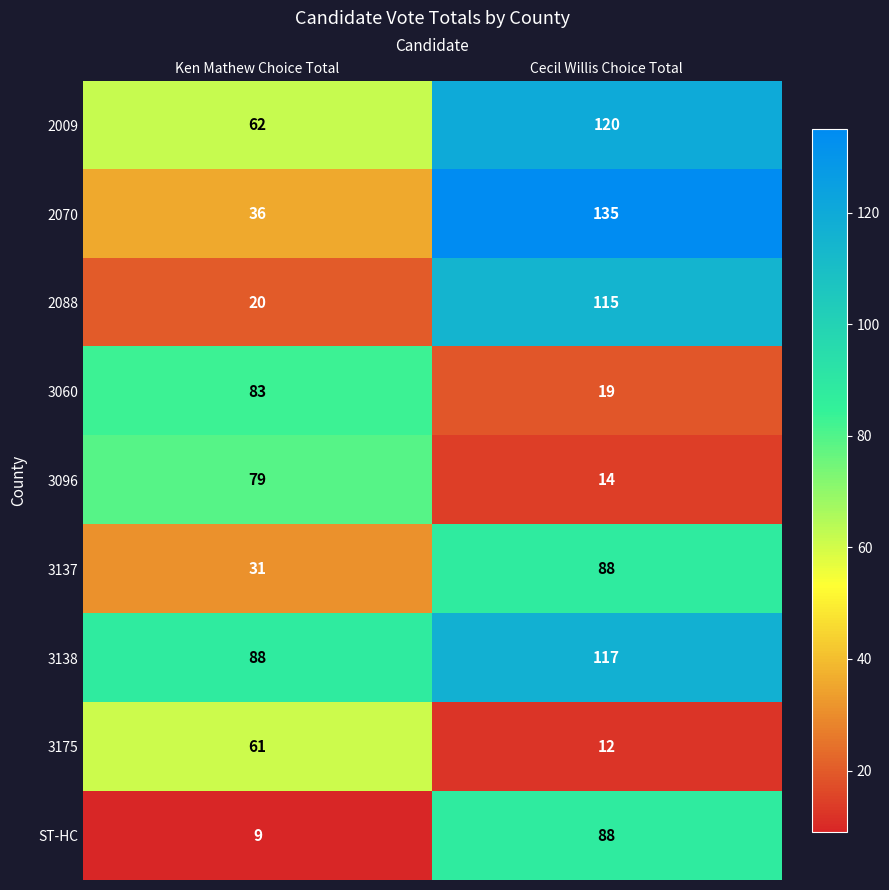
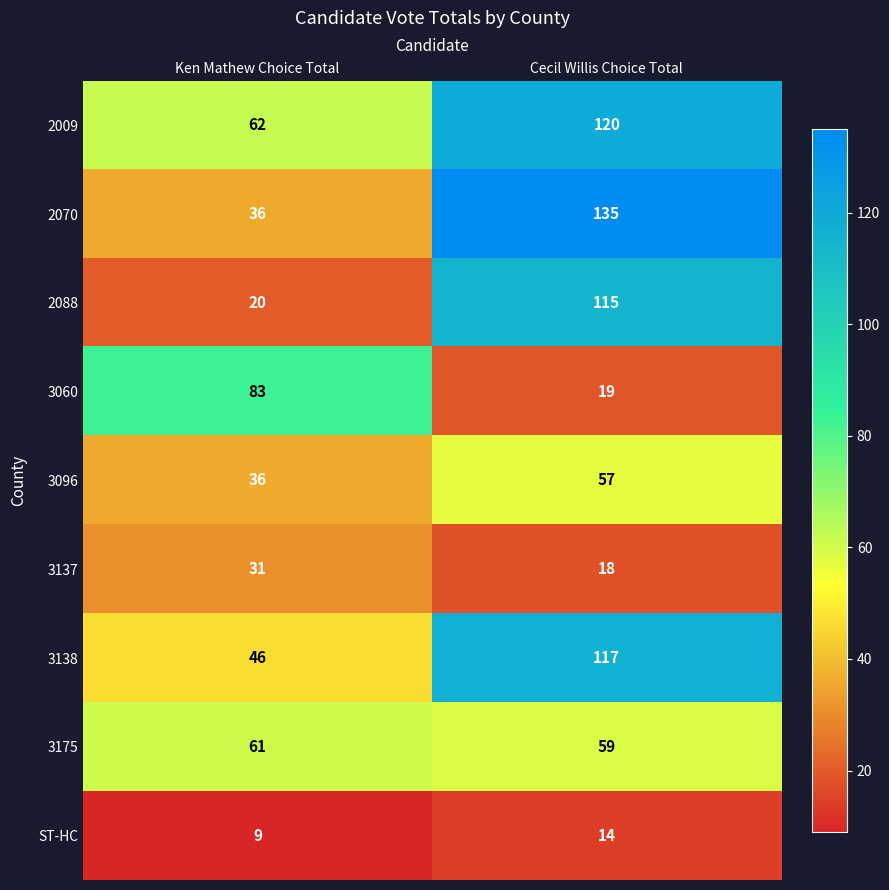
3096, Ken Mathew Choice Total: 79 -> 36
3096, Cecil Willis Choice Total: 14 -> 57
3137, Cecil Willis Choice Total: 88 -> 18
3138, Ken Mathew Choice Total: 88 -> 46
3175, Cecil Willis Choice Total: 12 -> 59
ST-HC, Cecil Willis Choice Total: 88 -> 14
